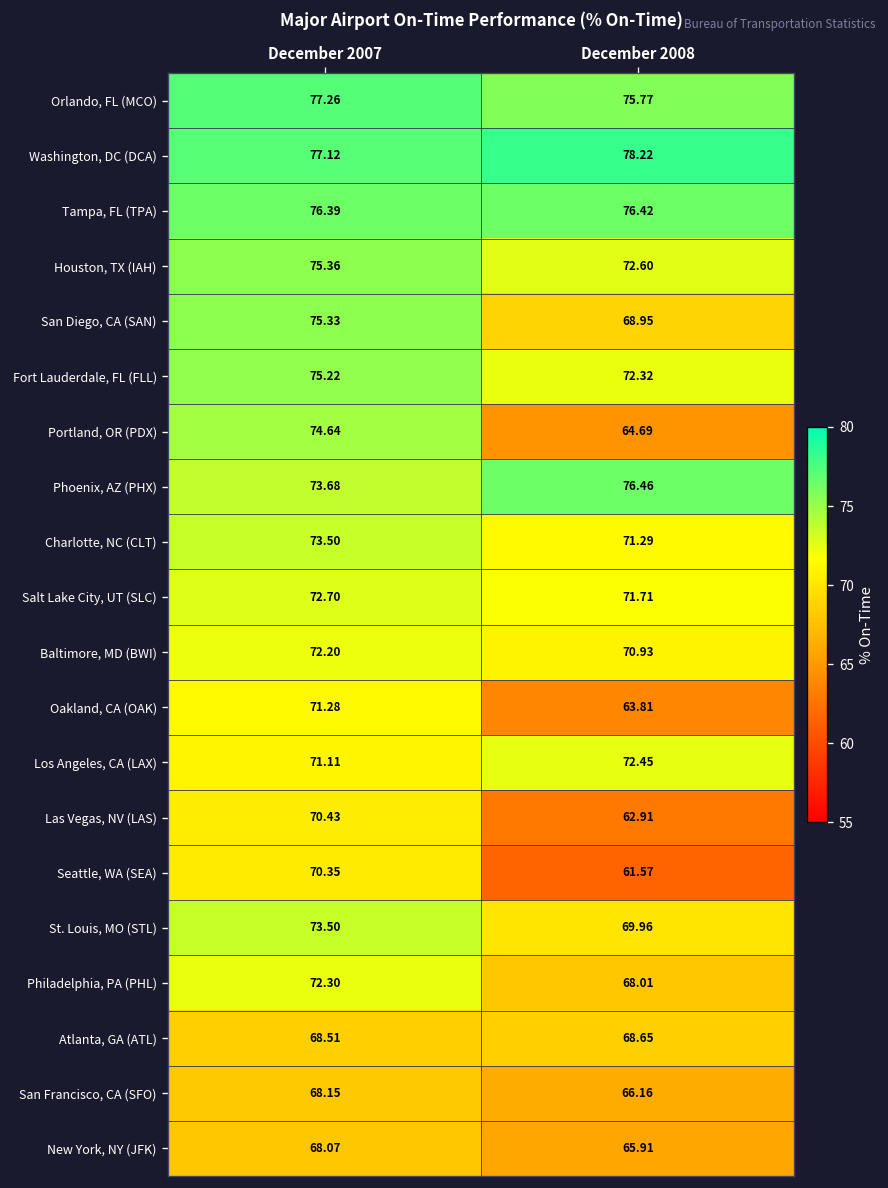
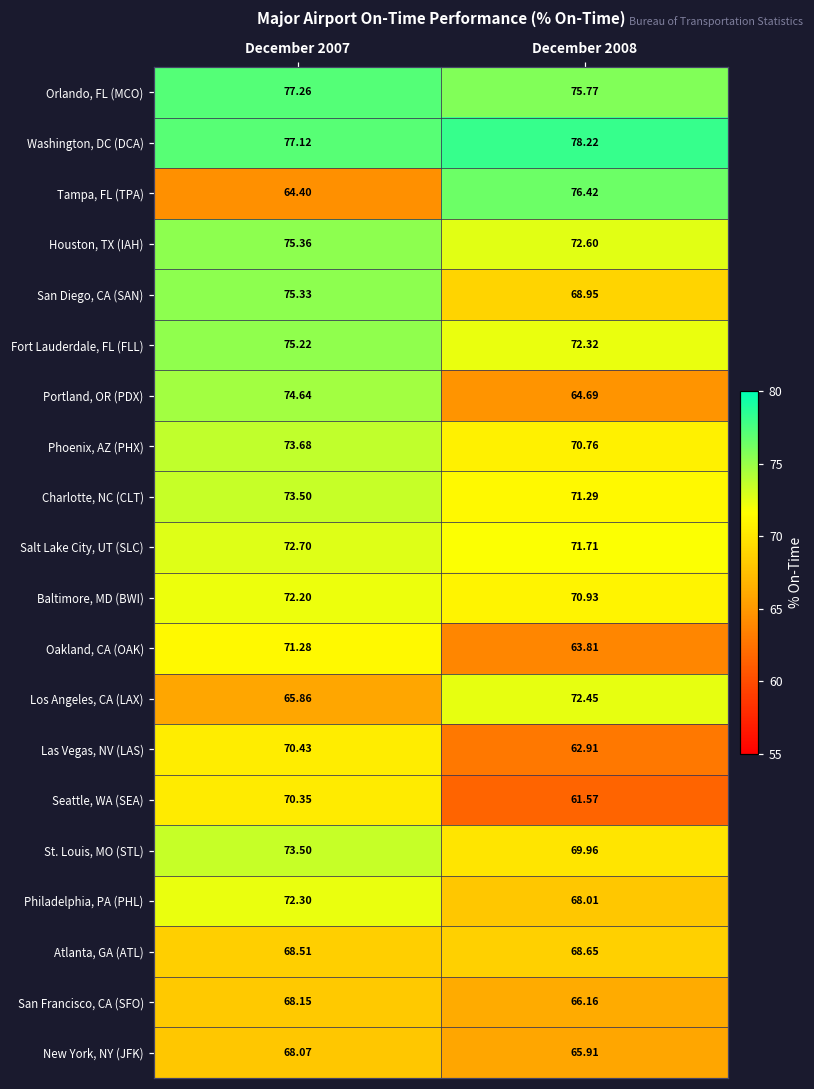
Tampa, FL (TPA), December 2007: 76.39 -> 64.40
Phoenix, AZ (PHX), December 2008: 76.46 -> 70.76
Los Angeles, CA (LAX), December 2007: 71.11 -> 65.86
